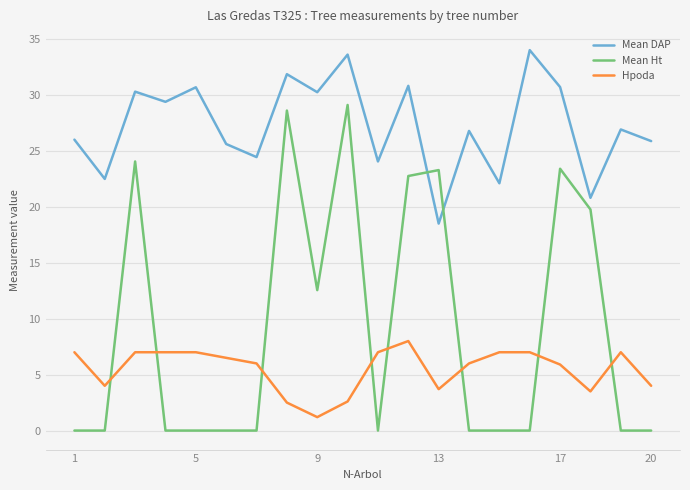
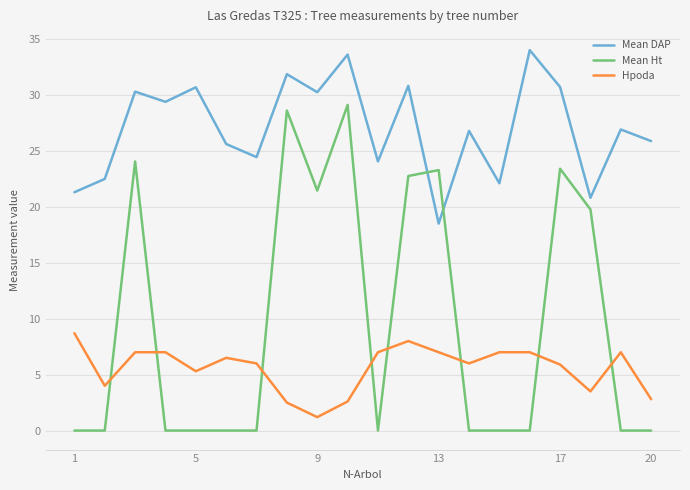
Mean DAP, 1: 26.0 -> 21.3
Hpoda, 1: 7.0 -> 8.7
Hpoda, 5: 7.0 -> 5.3
Mean Ht, 9: 12.6 -> 21.5
Hpoda, 13: 3.7 -> 7.0
Hpoda, 20: 4.0 -> 2.8
